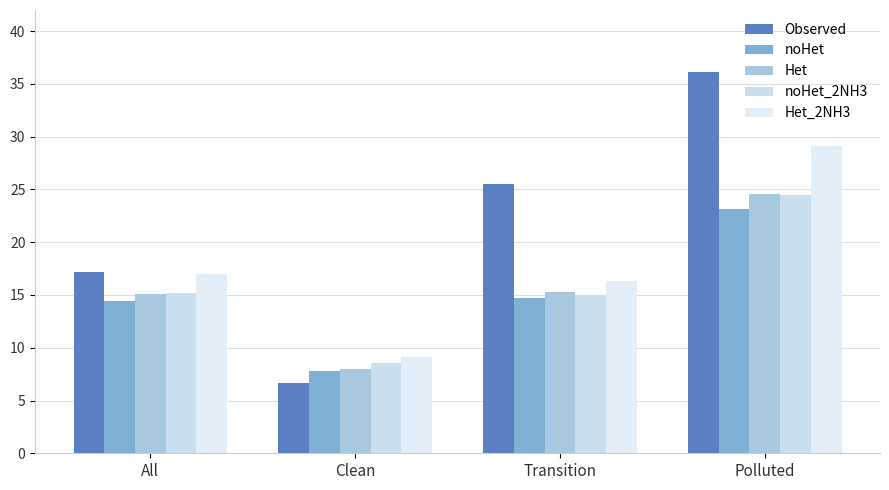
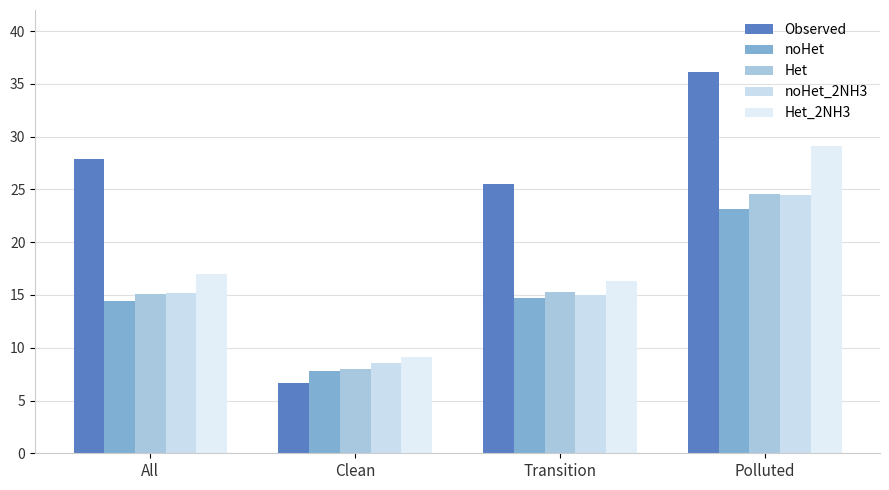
Observed, All: 17.2 -> 27.9
